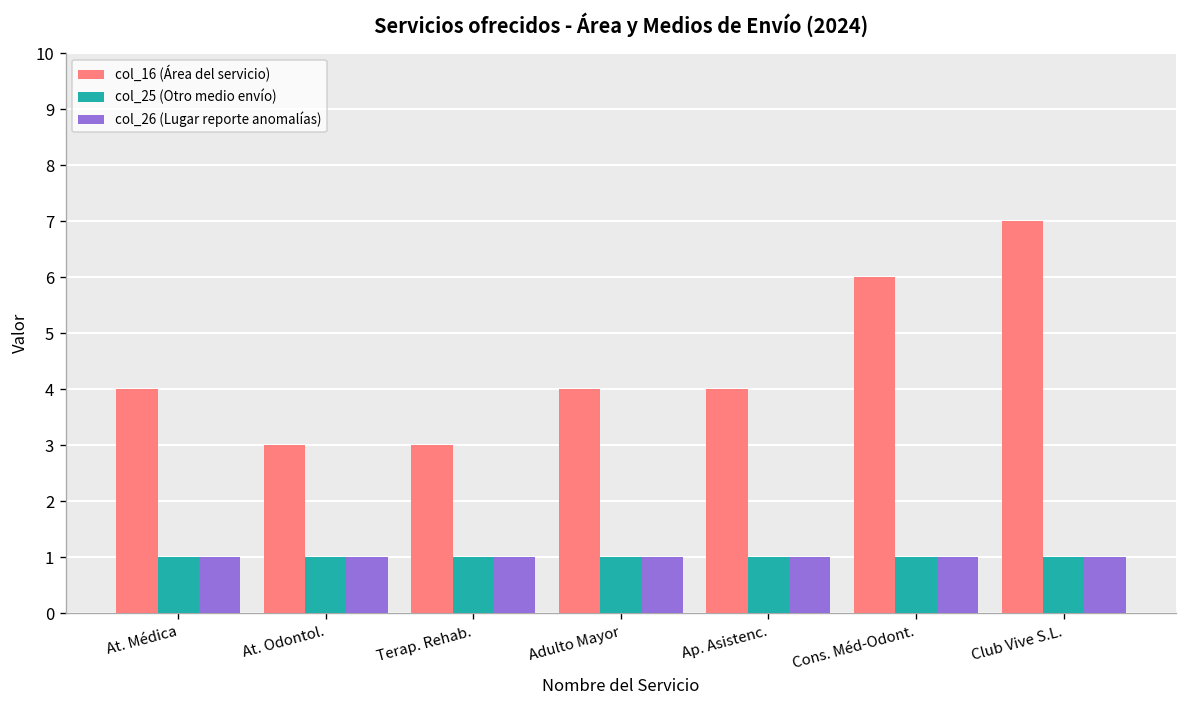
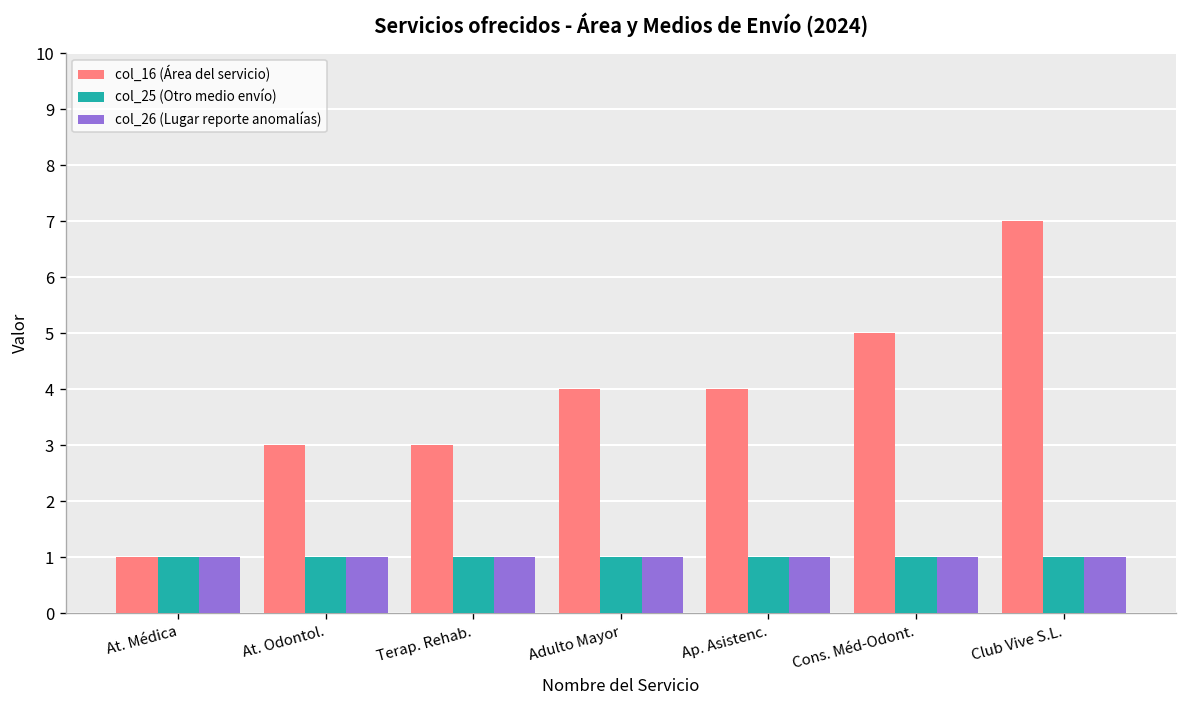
col_16 (Área del servicio), At. Médica: 4 -> 1
col_16 (Área del servicio), Cons. Méd-Odont.: 6 -> 5
